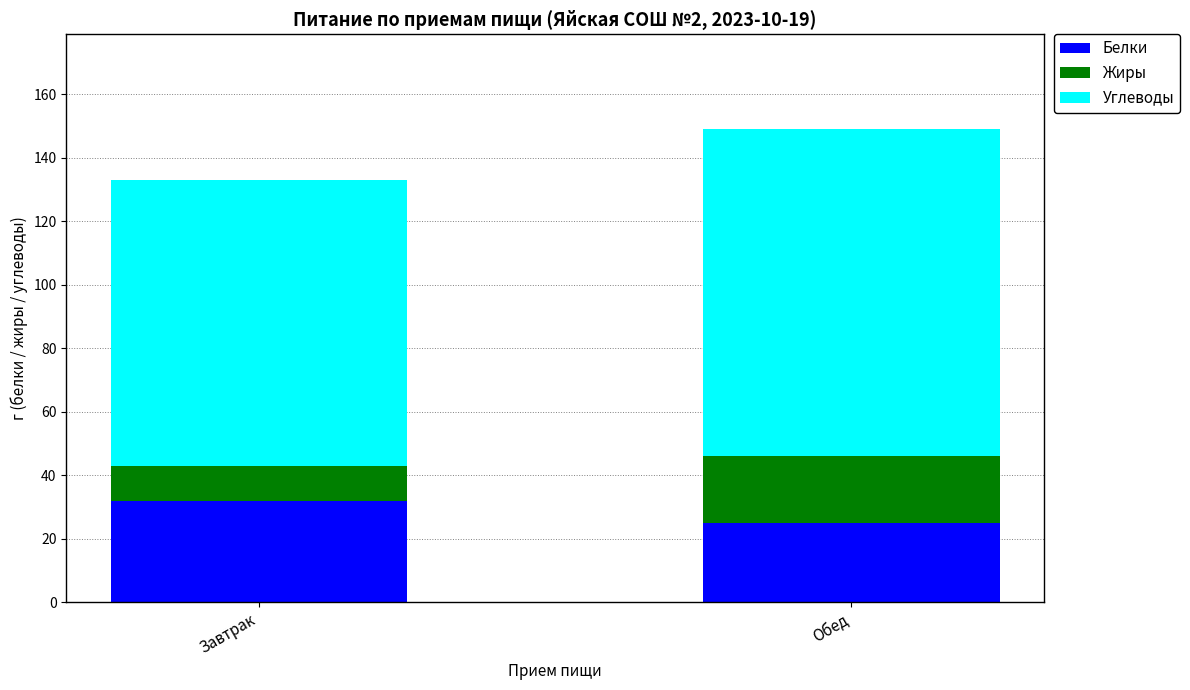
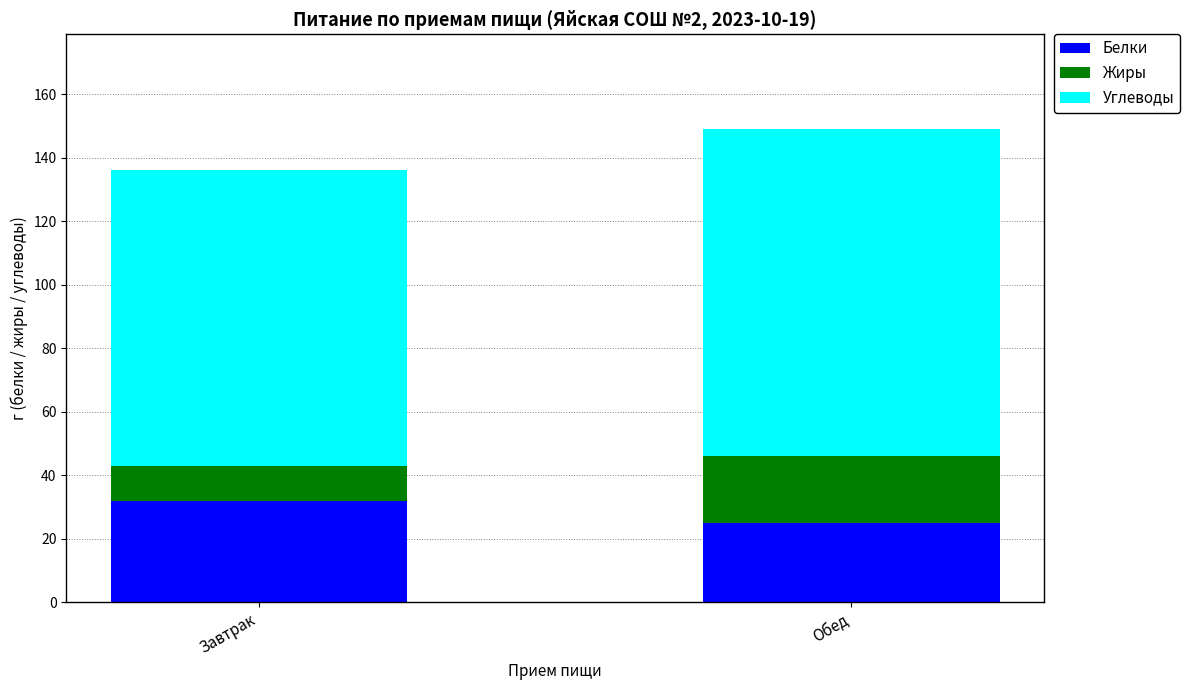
Углеводы, Завтрак: 90 -> 93
